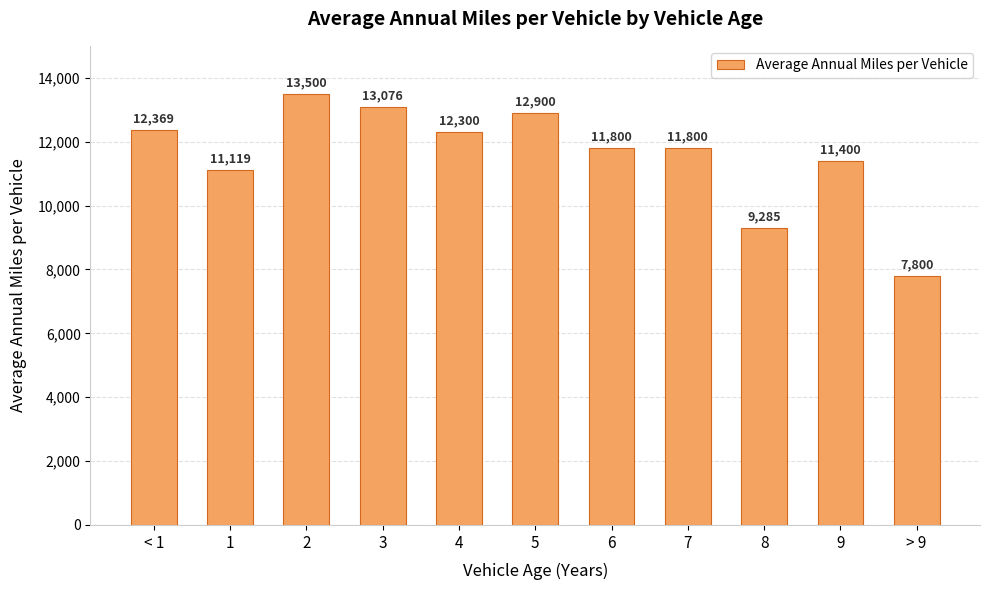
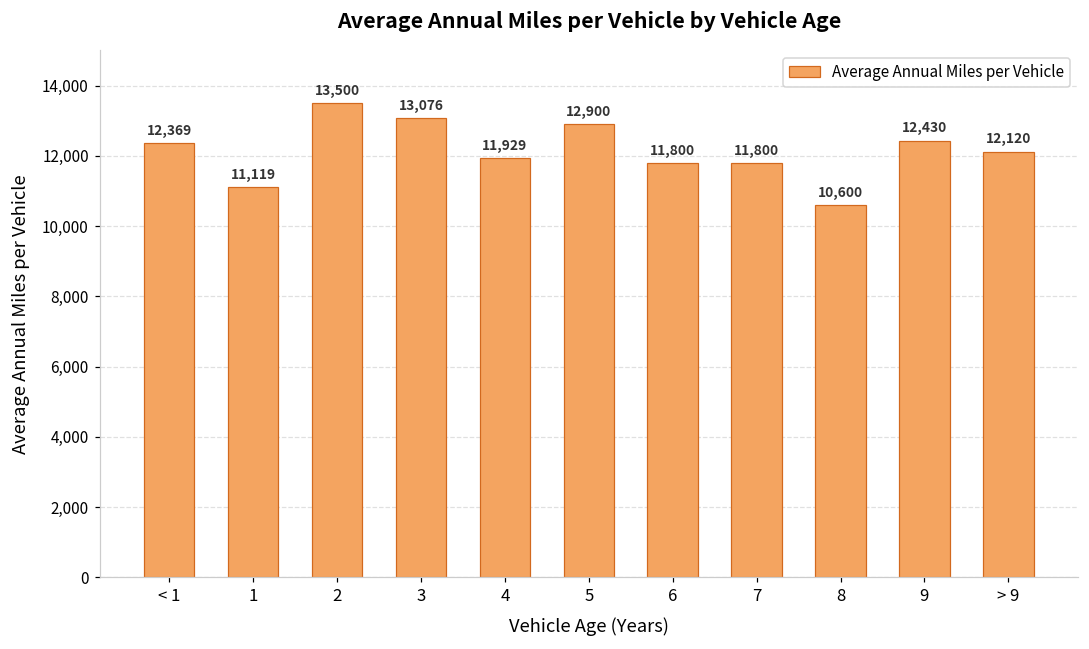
4: 12,300 -> 11,929
8: 9,285 -> 10,600
9: 11,400 -> 12,430
> 9: 7,800 -> 12,120
